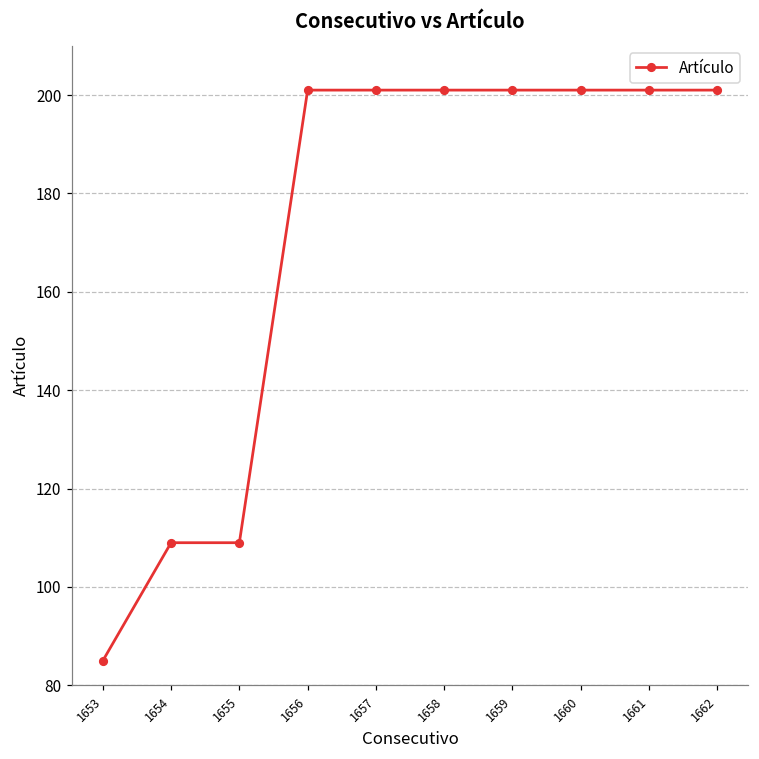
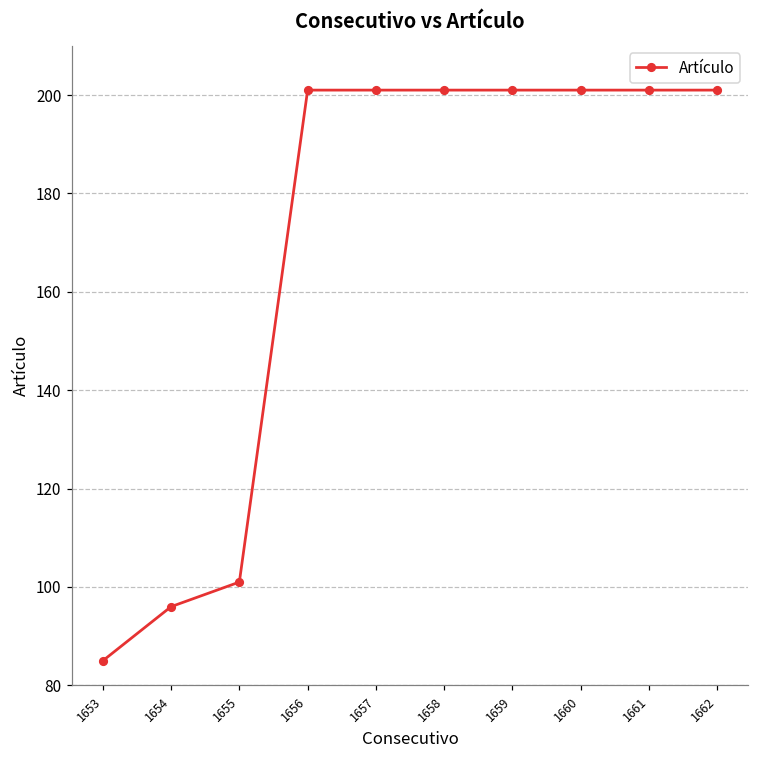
1654: 109 -> 96
1655: 109 -> 101
